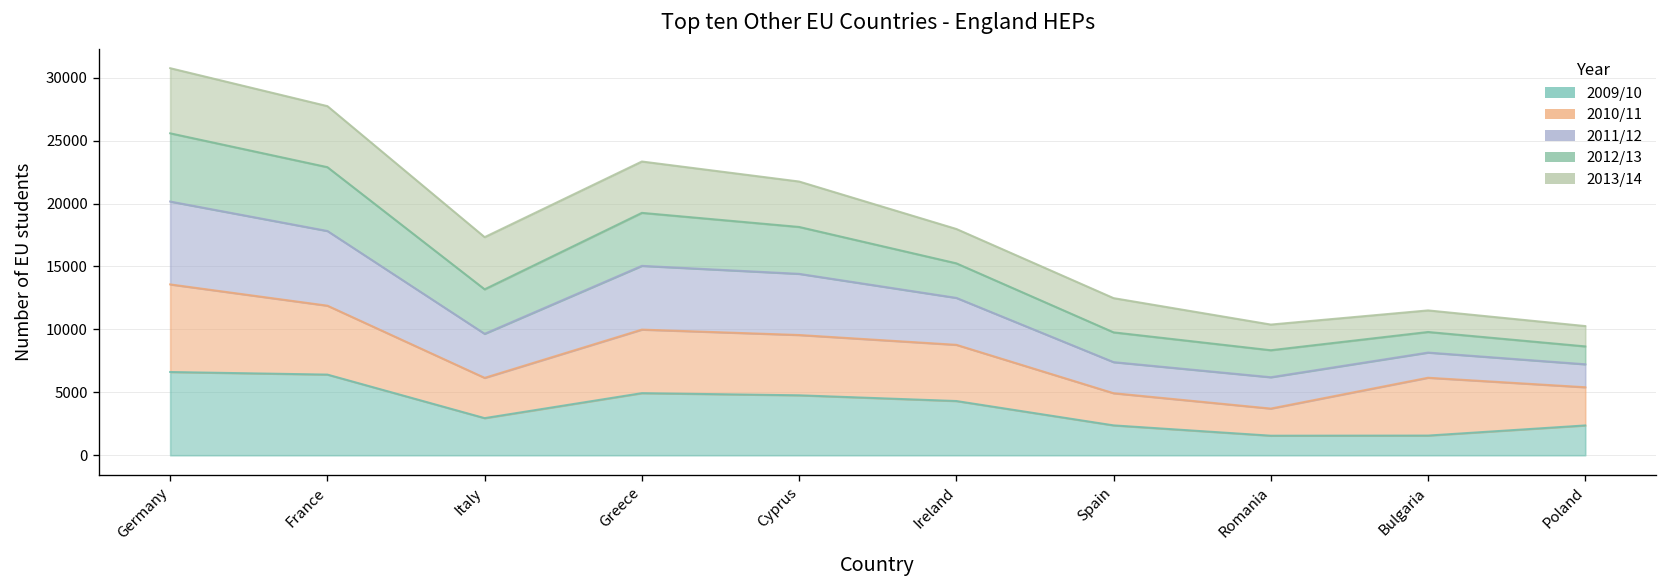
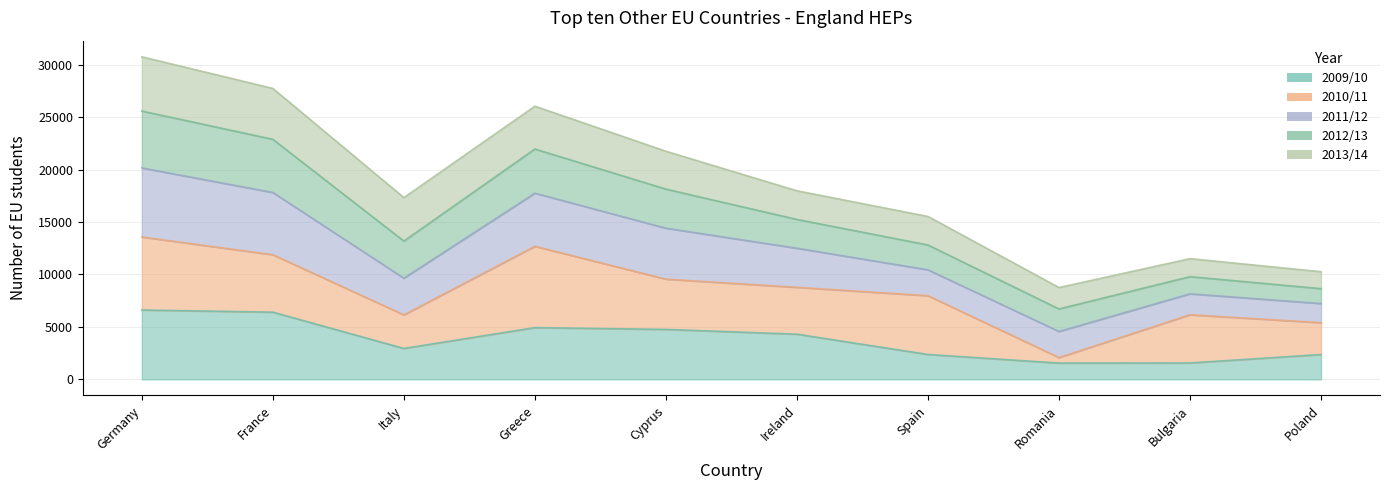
2010/11, Greece: 5100 -> 7800
2010/11, Spain: 2600 -> 5600
2010/11, Romania: 2200 -> 500
